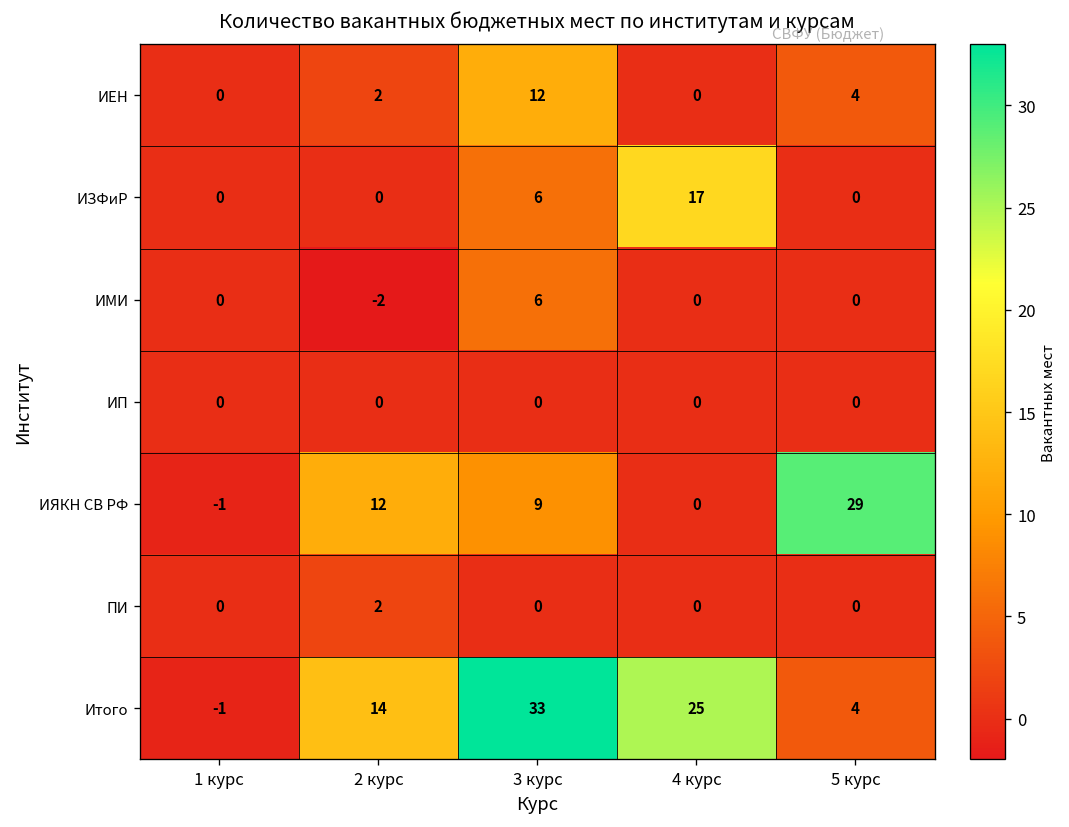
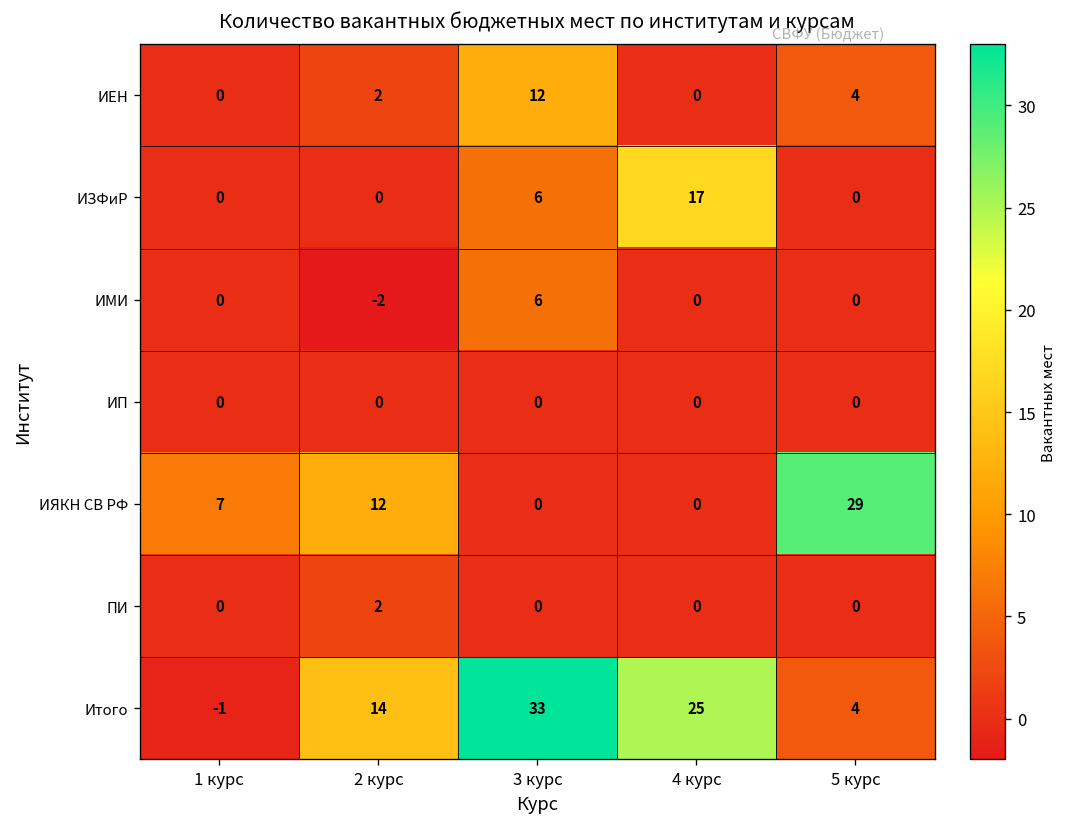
ИЯКН СВ РФ, 1 курс: -1 -> 7
ИЯКН СВ РФ, 3 курс: 9 -> 0
